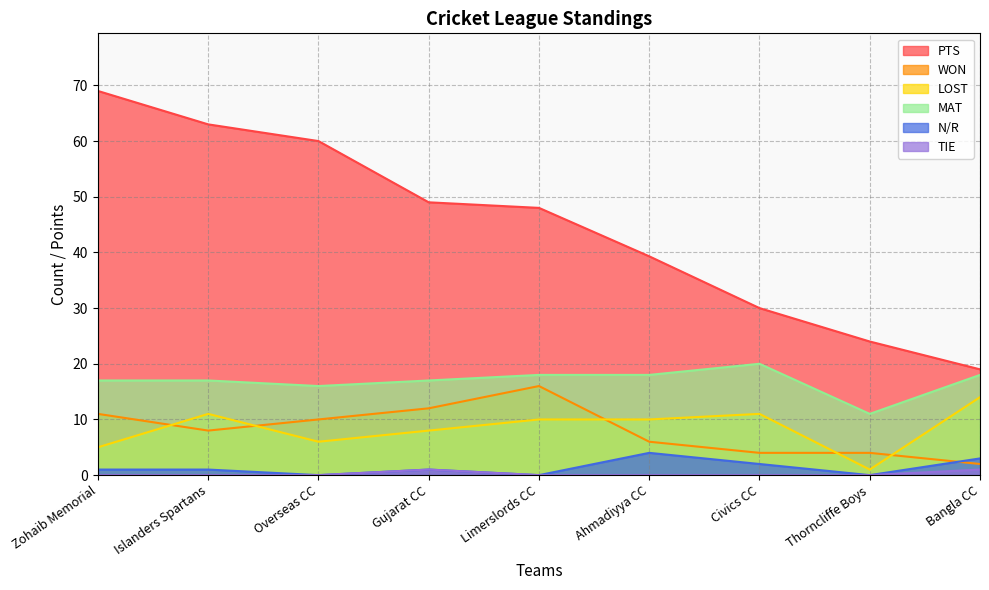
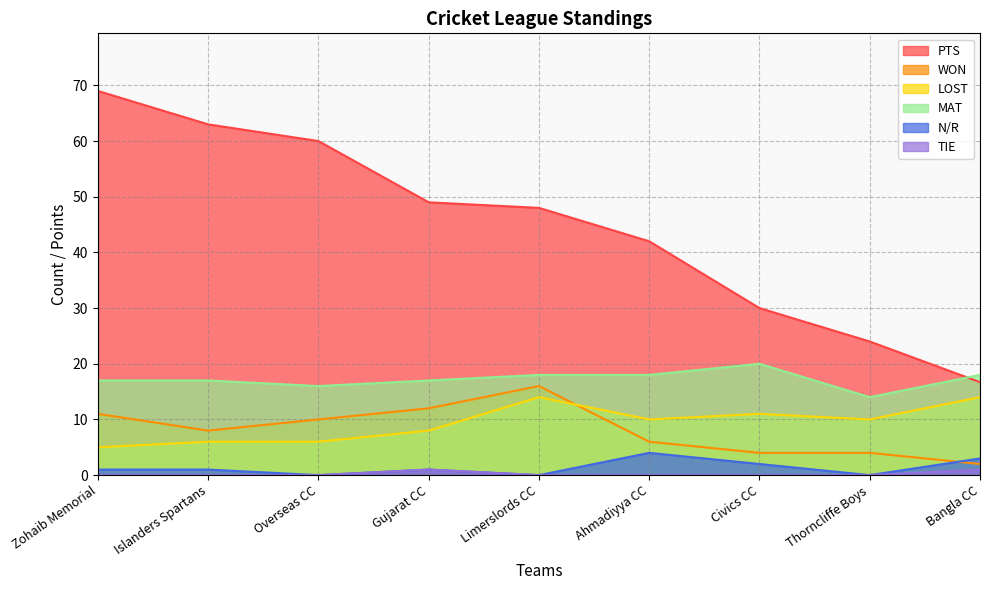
LOST, Islanders Spartans: 11 -> 6
LOST, Limerslords CC: 10 -> 14
PTS, Ahmadiyya CC: 39 -> 42
LOST, Thorncliffe Boys: 1 -> 10
MAT, Thorncliffe Boys: 11 -> 14
PTS, Bangla CC: 19 -> 17
